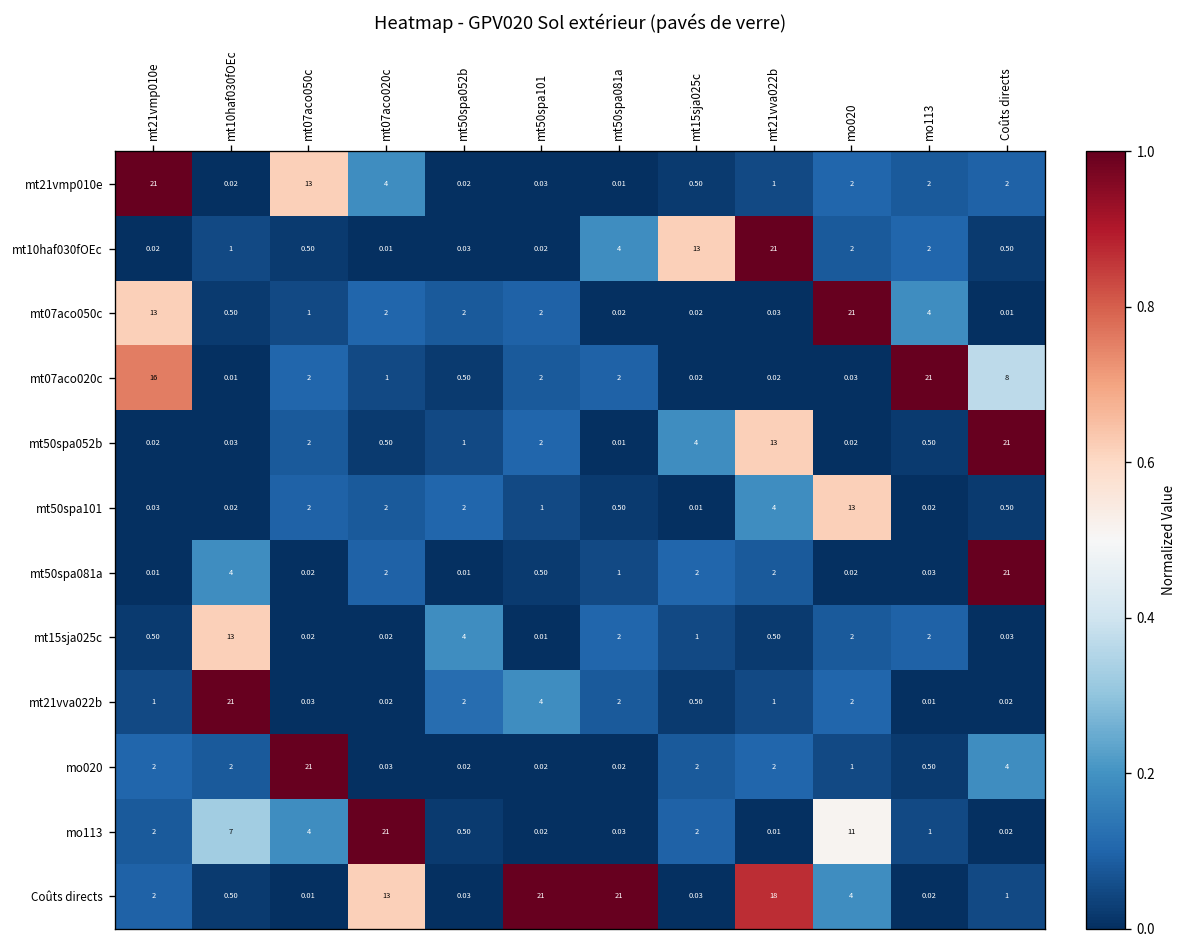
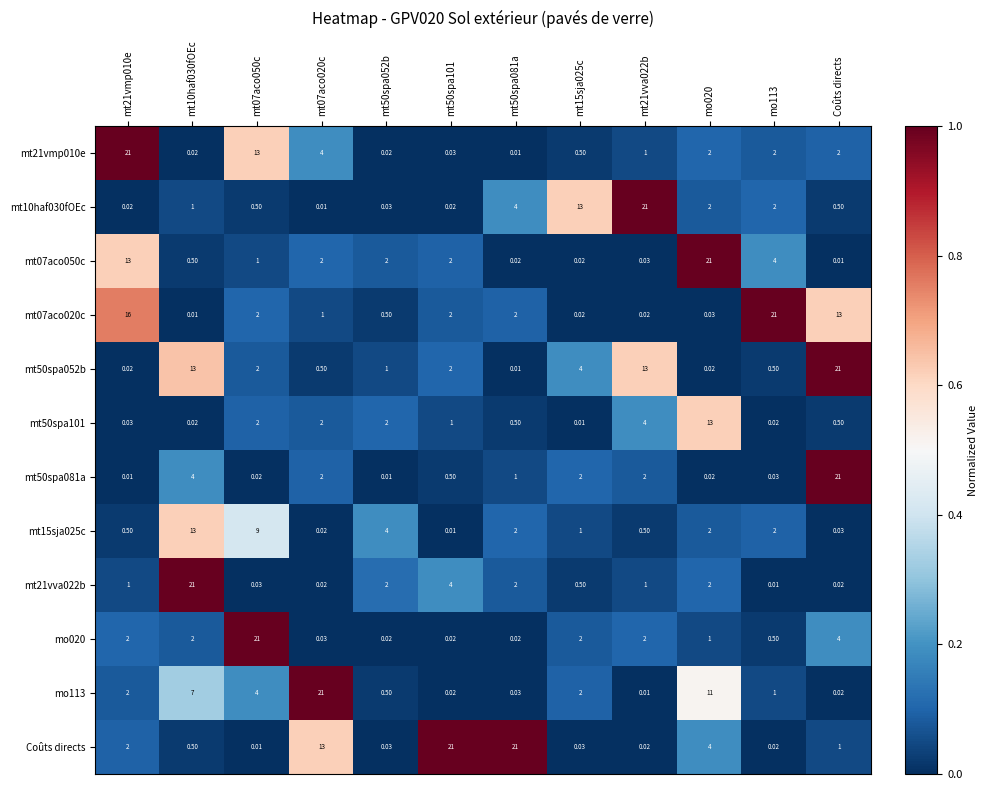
mt07aco020c, Coûts directs: 8 -> 13
mt50spa052b, mt10haf030fOEc: 0.03 -> 13
mt15sja025c, mt07aco050c: 0.02 -> 9
Coûts directs, mt21vva022b: 18 -> 0.02
